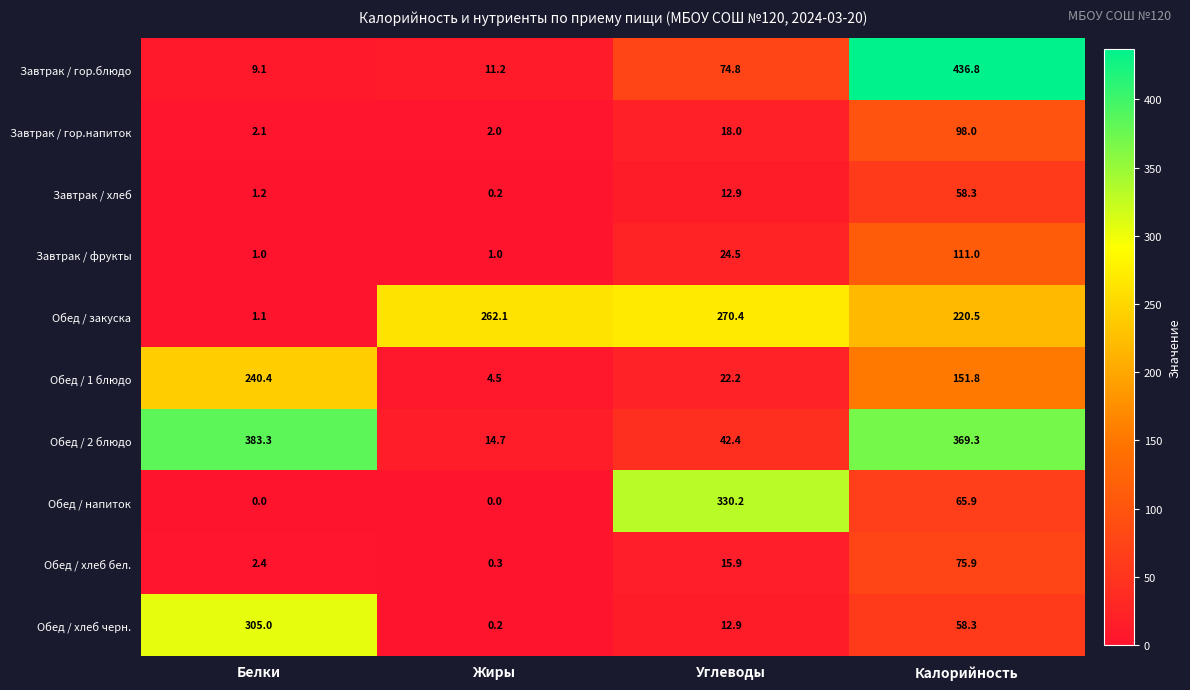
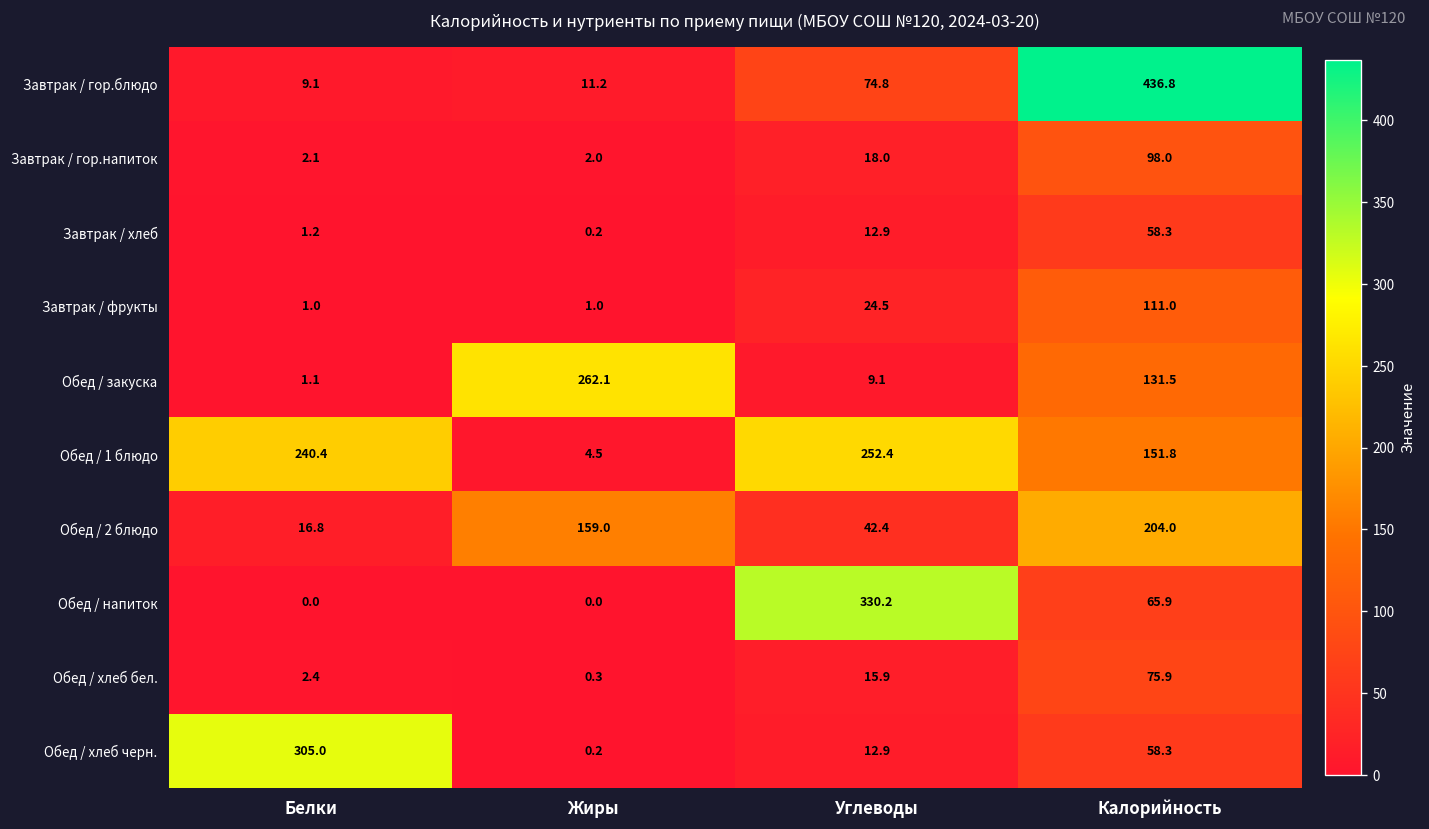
Обед / закуска, Углеводы: 270.4 -> 9.1
Обед / закуска, Калорийность: 220.5 -> 131.5
Обед / 1 блюдо, Углеводы: 22.2 -> 252.4
Обед / 2 блюдо, Белки: 383.3 -> 16.8
Обед / 2 блюдо, Жиры: 14.7 -> 159.0
Обед / 2 блюдо, Калорийность: 369.3 -> 204.0
